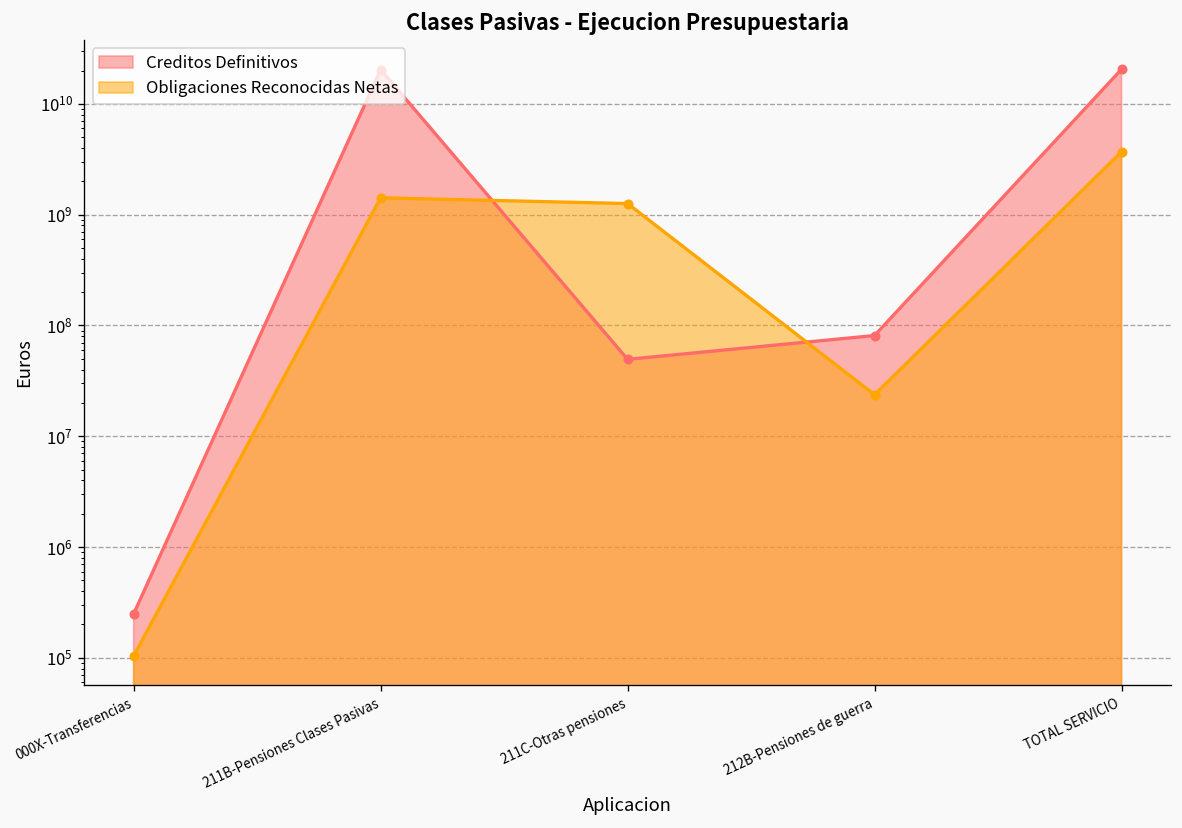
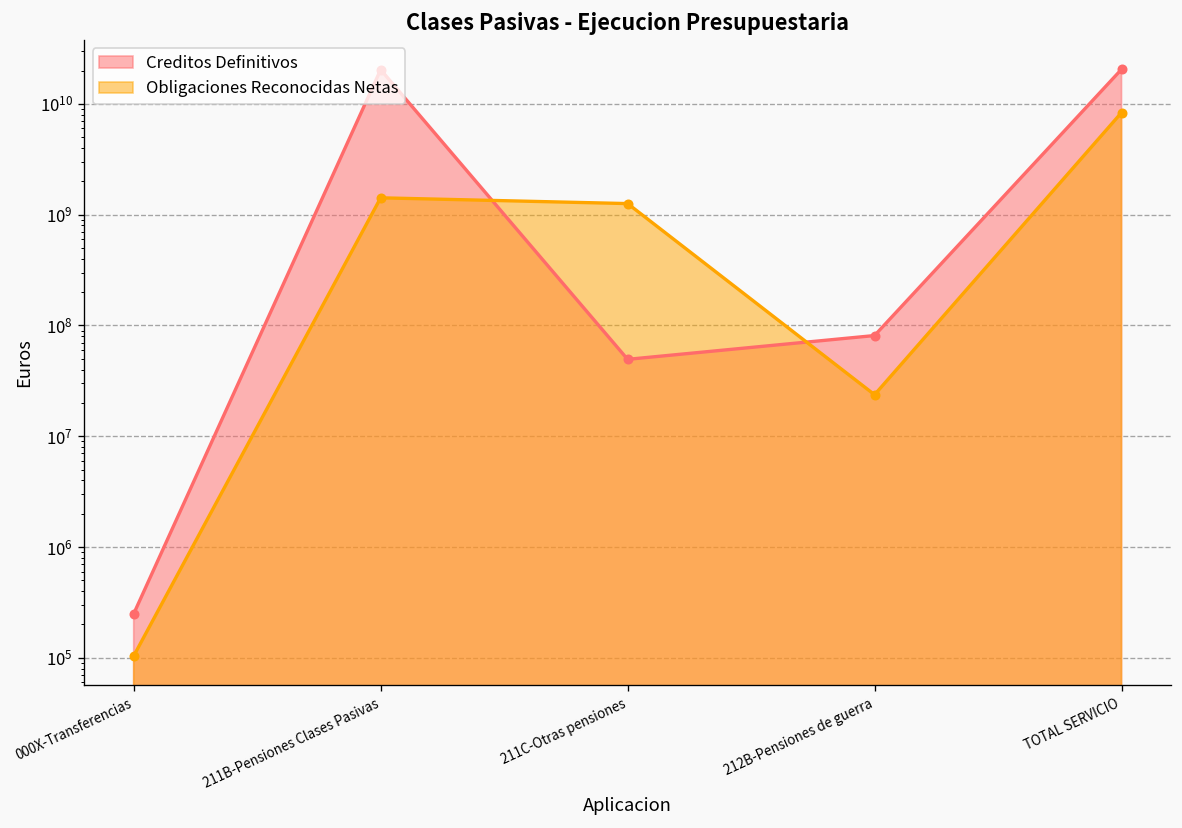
Obligaciones Reconocidas Netas, TOTAL SERVICIO: 3700000000 -> 8000000000
